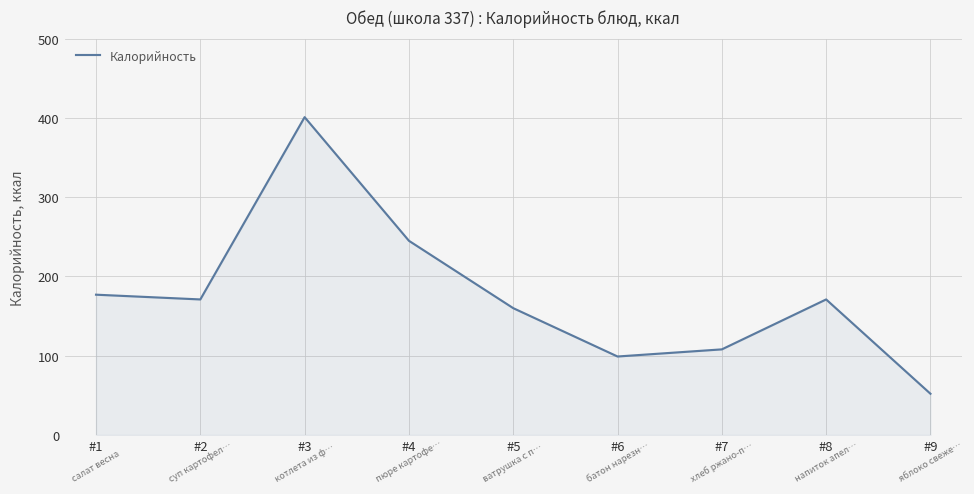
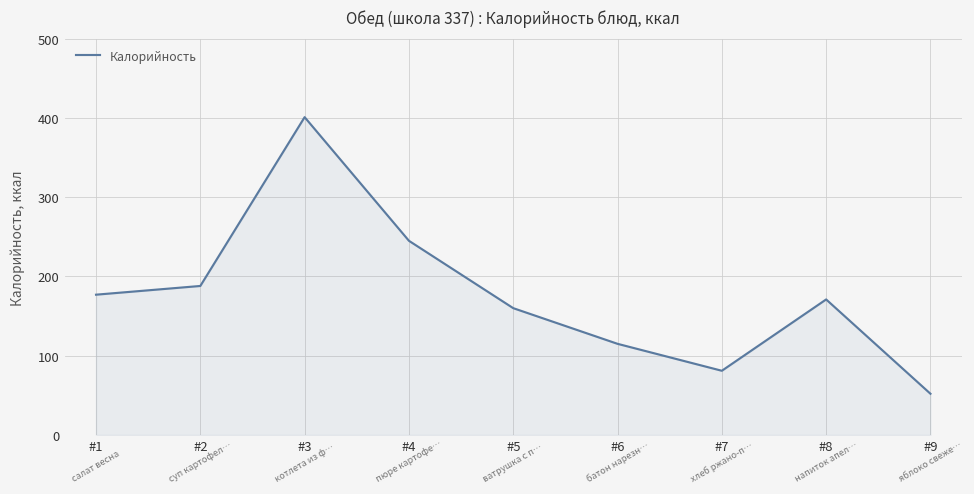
#2: 170 -> 190
#6: 100 -> 120
#7: 110 -> 80
